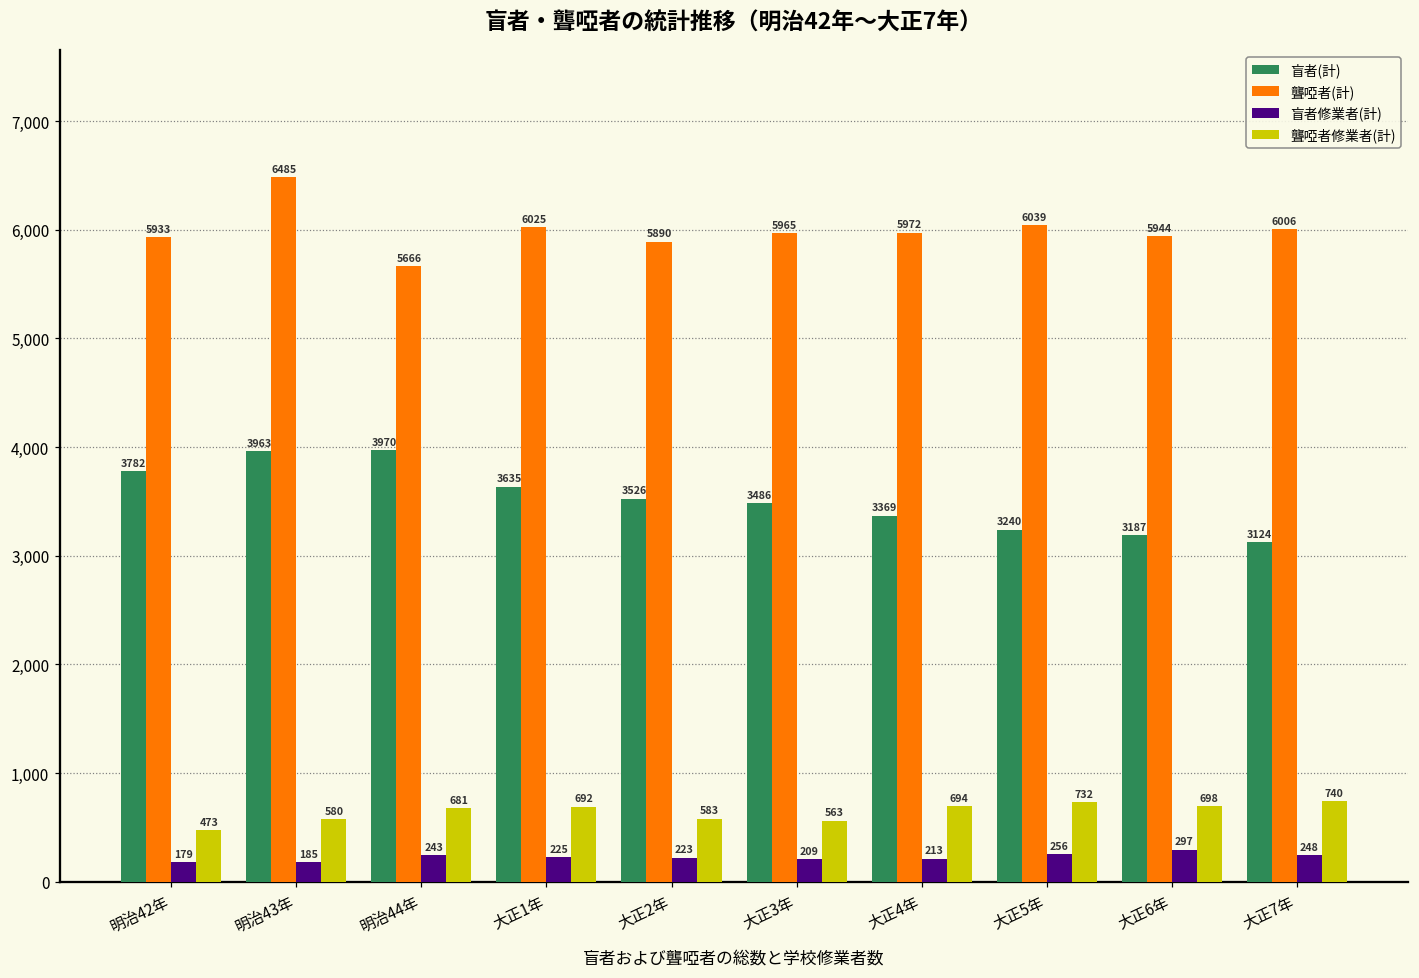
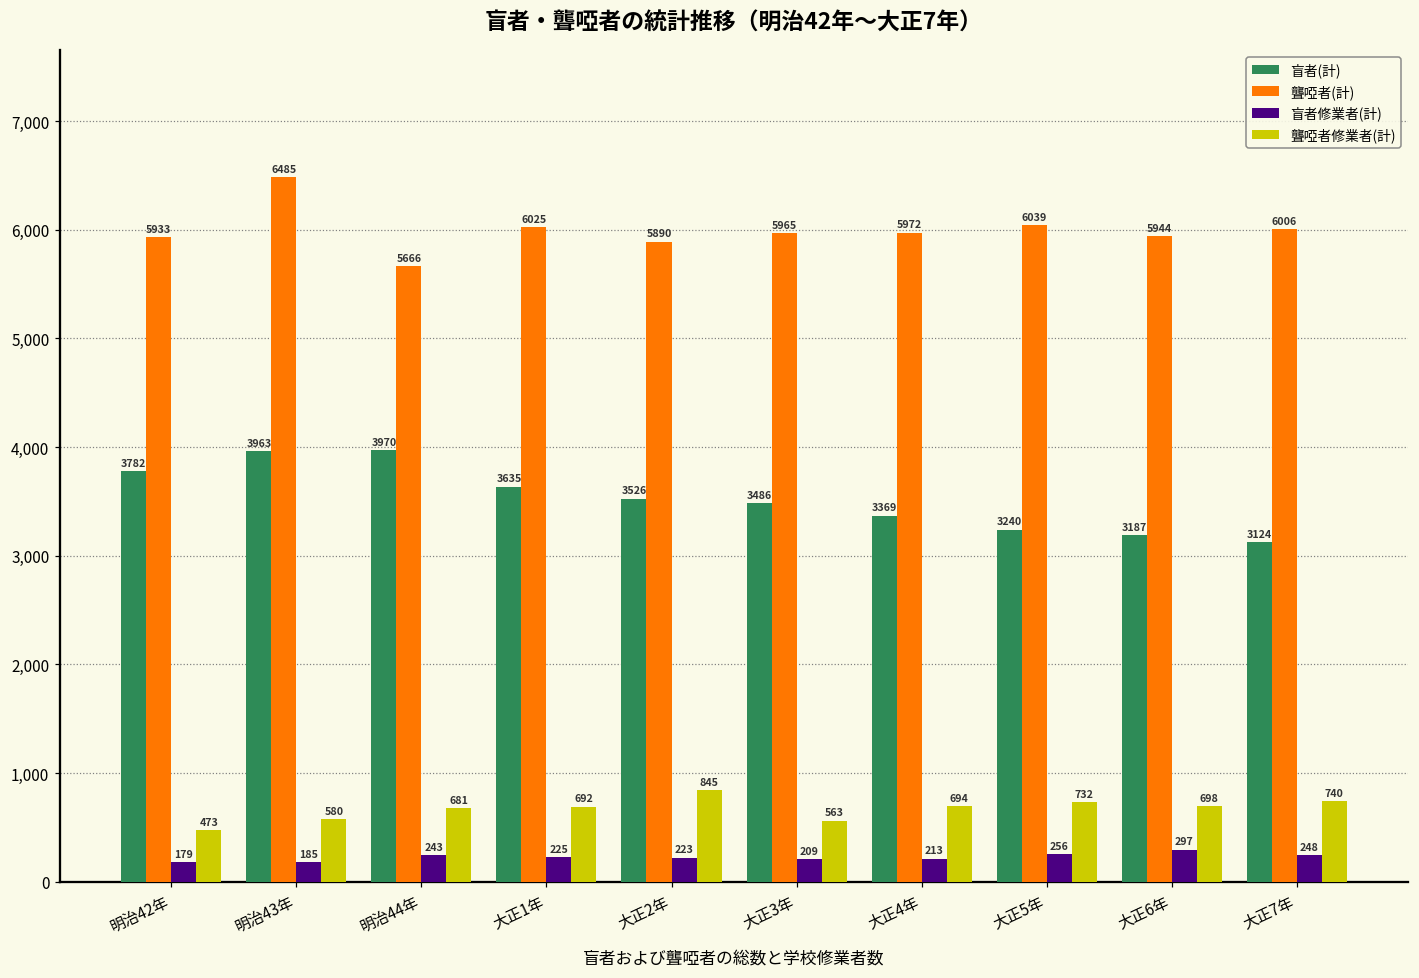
聾啞者修業者(計), 大正2年: 583 -> 845
